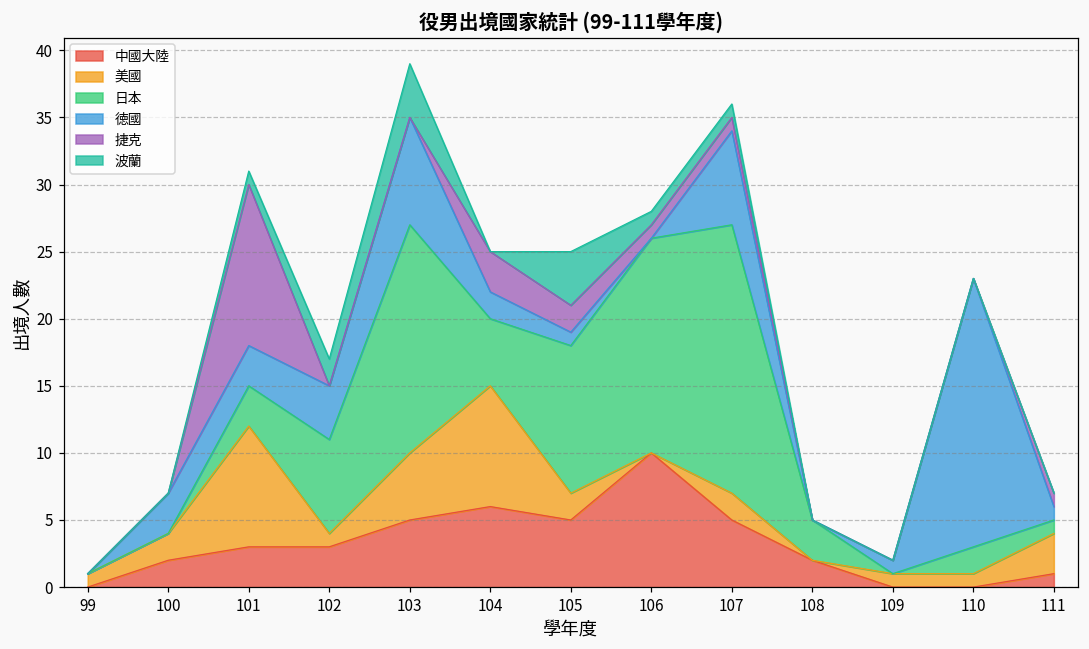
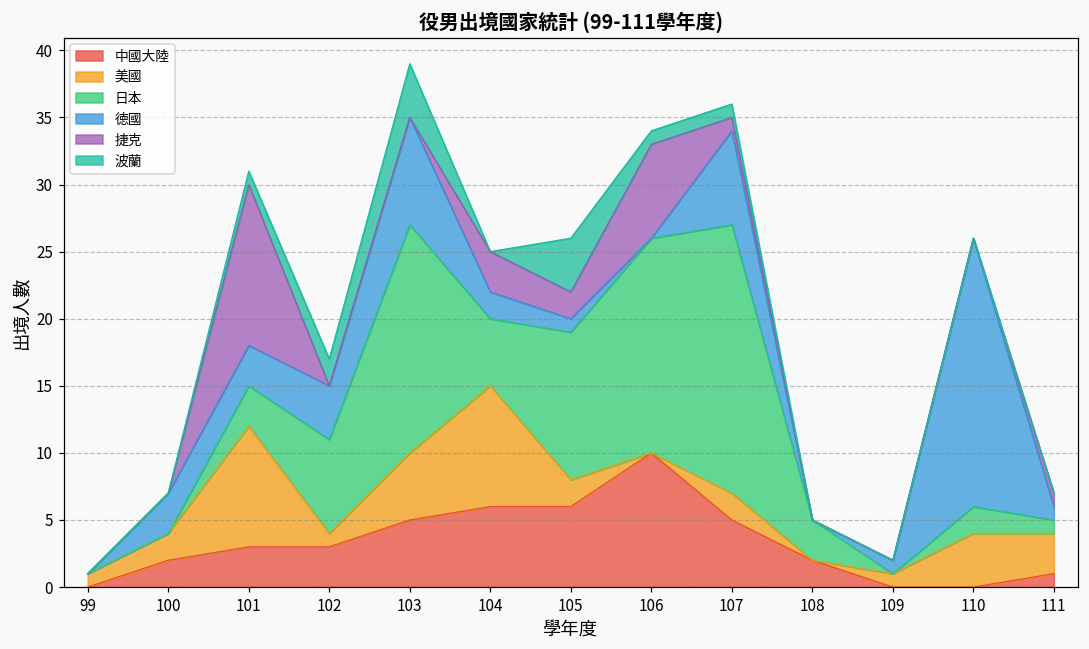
中國大陸, 105: 5 -> 6
捷克, 106: 1 -> 7
美國, 110: 1 -> 4
